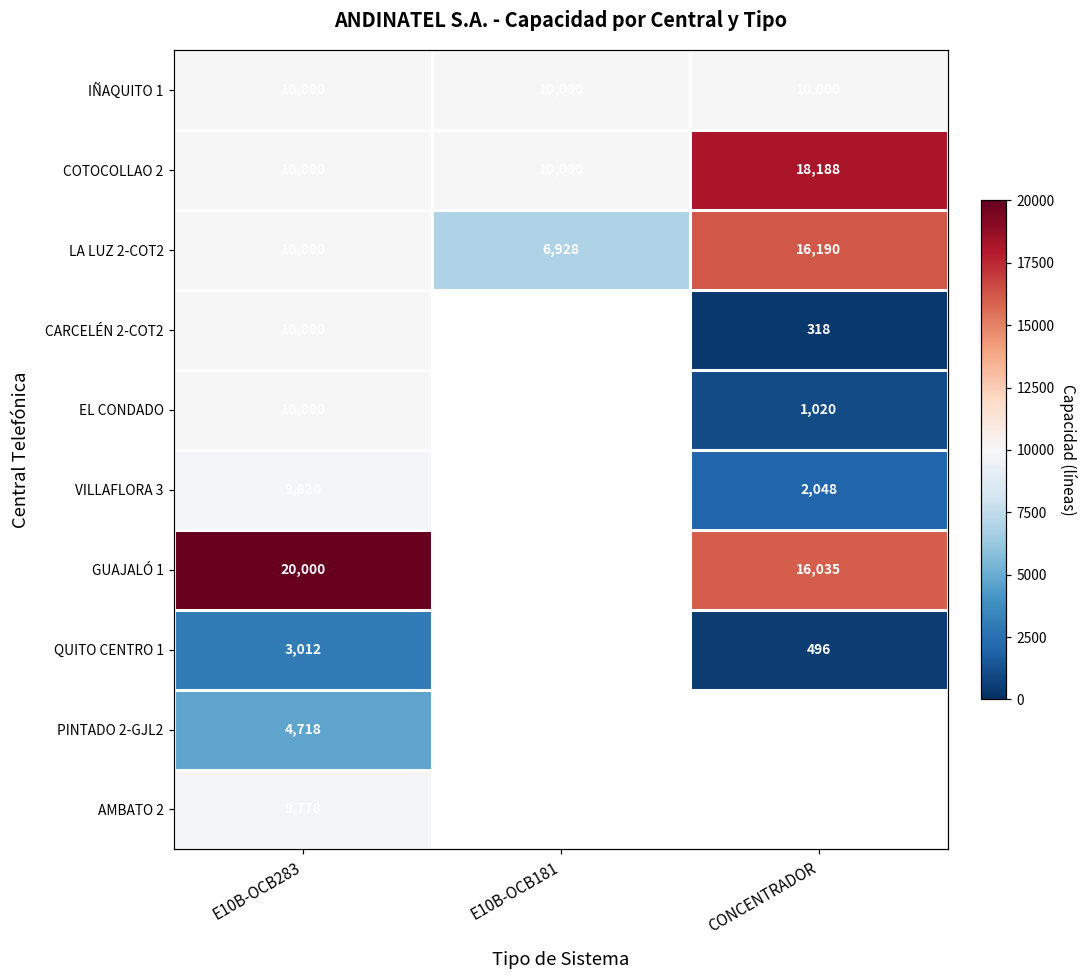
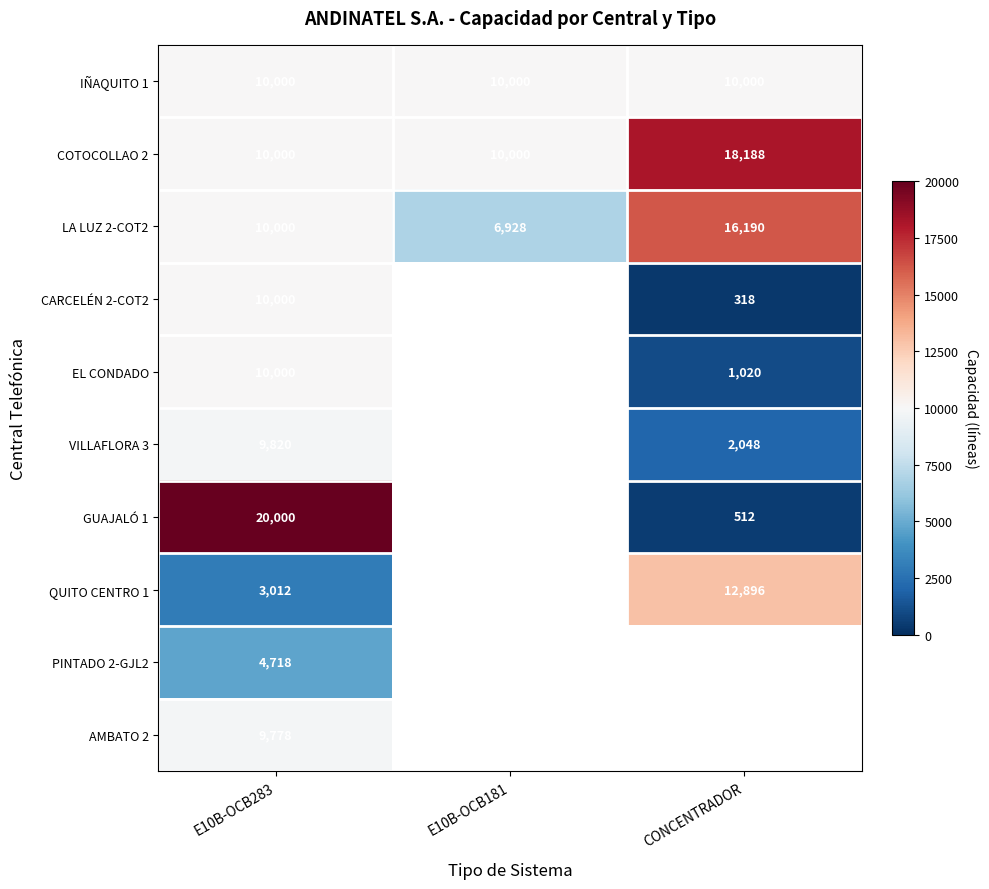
GUAJALÓ 1, CONCENTRADOR: 16,035 -> 512
QUITO CENTRO 1, CONCENTRADOR: 496 -> 12,896
